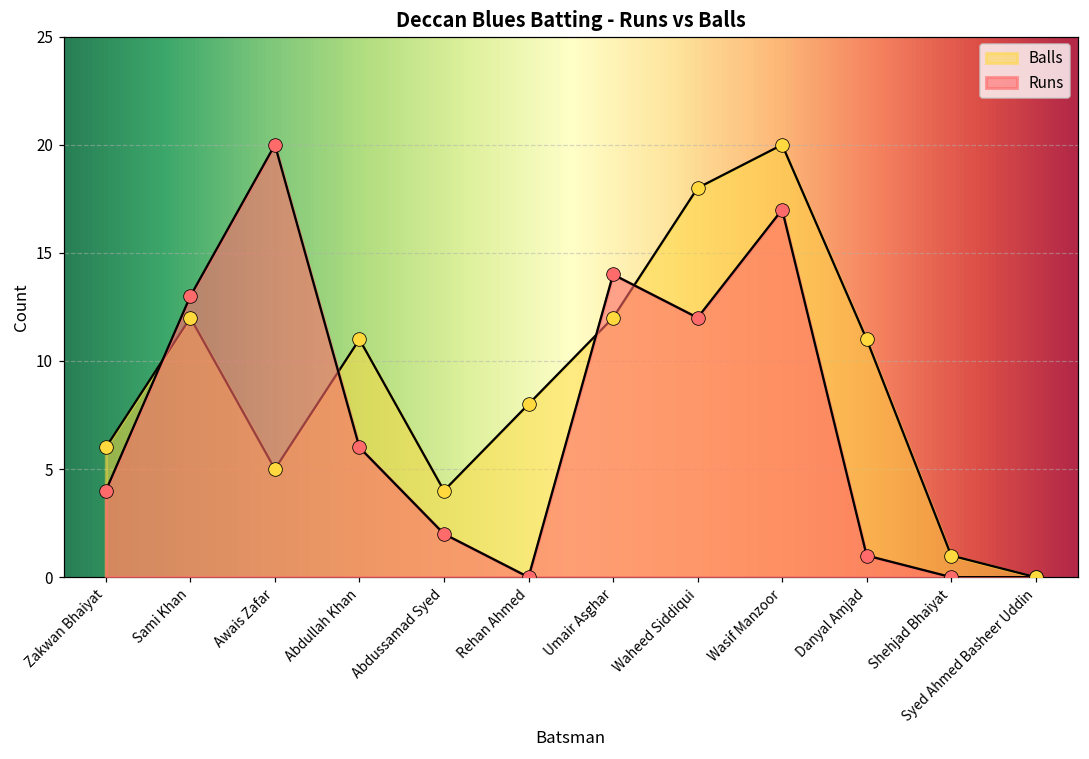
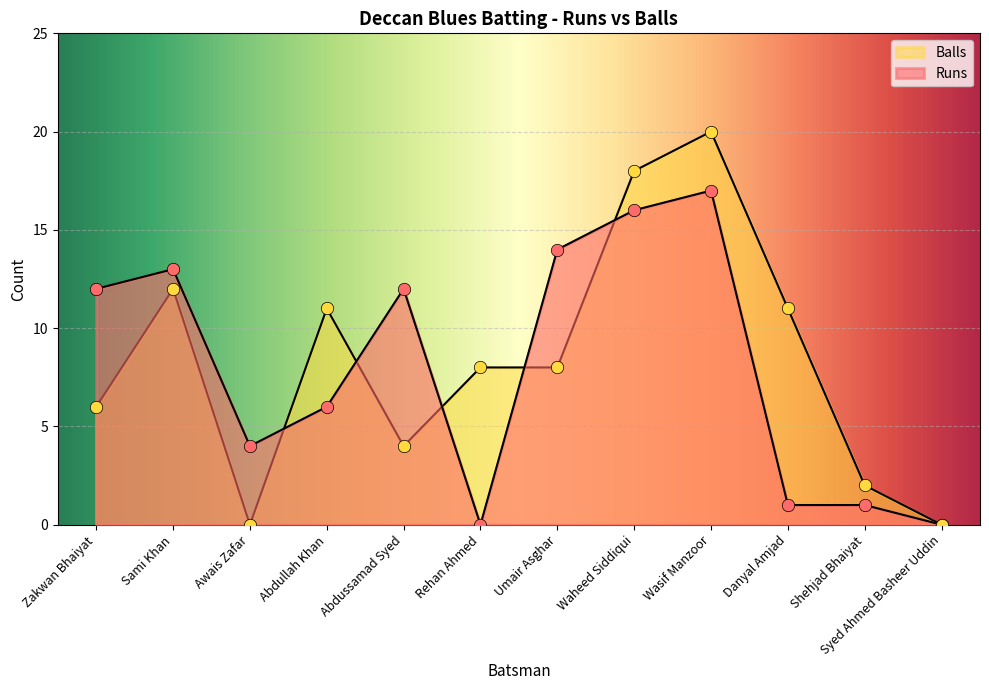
Runs, Zakwan Bhaiyat: 4 -> 12
Balls, Awais Zafar: 5 -> 0
Runs, Awais Zafar: 20 -> 4
Runs, Abdussamad Syed: 2 -> 12
Balls, Umair Asghar: 12 -> 8
Runs, Waheed Siddiqui: 12 -> 16
Balls, Shehjad Bhaiyat: 1 -> 2
Runs, Shehjad Bhaiyat: 0 -> 1
